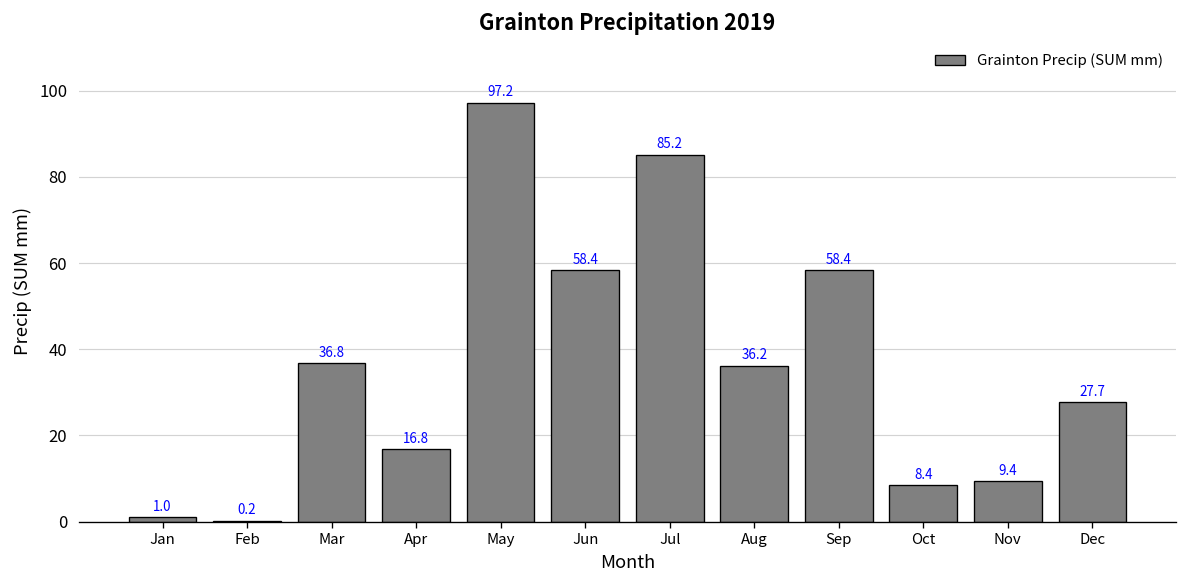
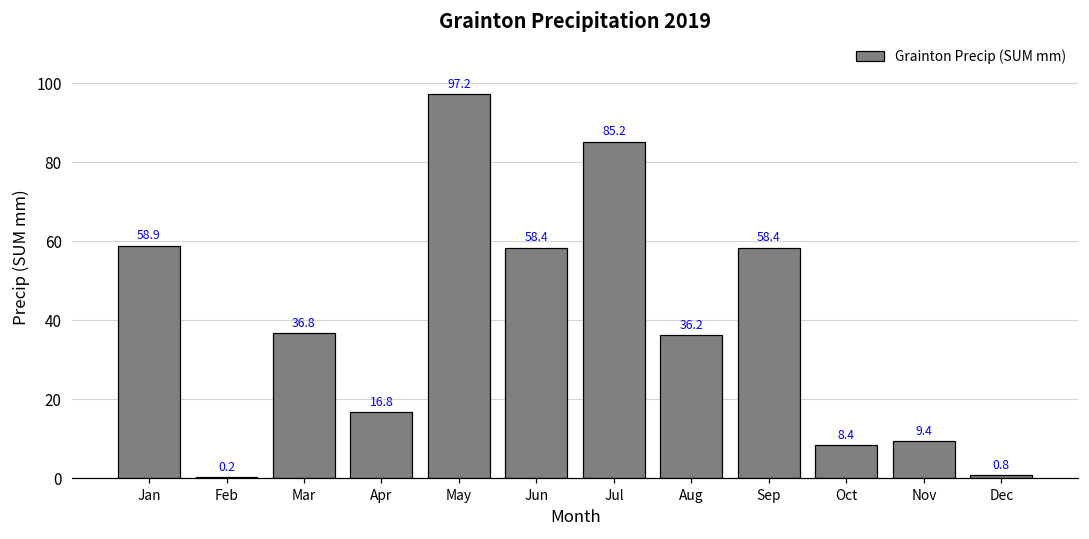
Jan: 1.0 -> 58.9
Dec: 27.7 -> 0.8
